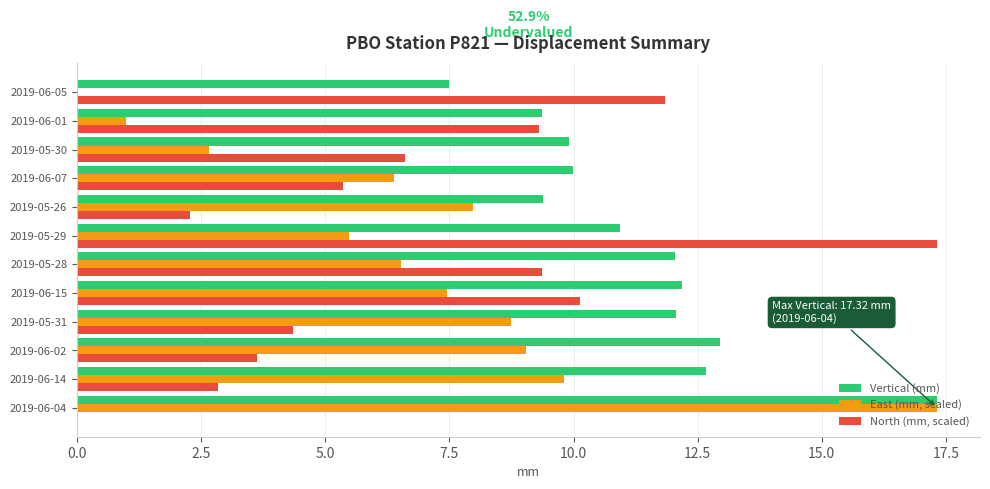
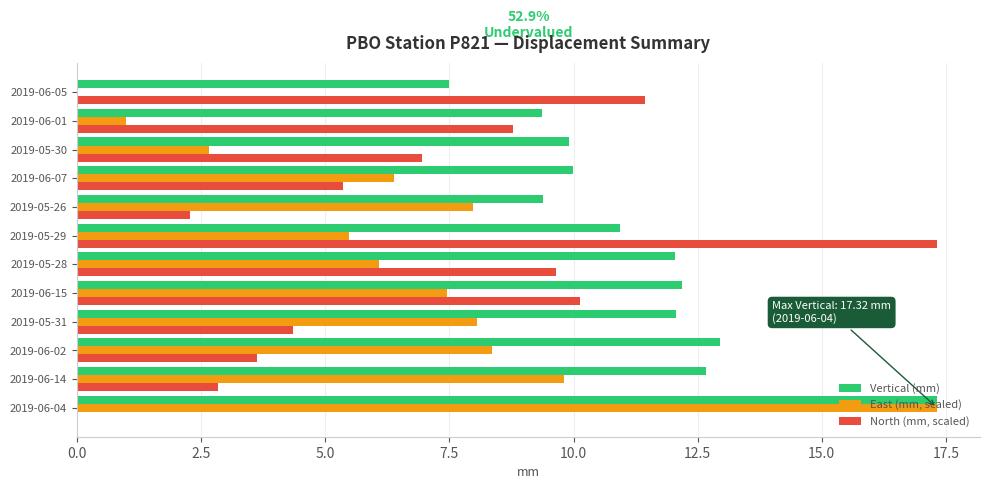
North (mm, scaled), 2019-06-05: 11.8 -> 11.4
North (mm, scaled), 2019-06-01: 9.3 -> 8.8
North (mm, scaled), 2019-05-30: 6.6 -> 7.0
East (mm, scaled), 2019-05-28: 6.5 -> 6.1
North (mm, scaled), 2019-05-28: 9.4 -> 9.7
East (mm, scaled), 2019-05-31: 8.7 -> 8.1
East (mm, scaled), 2019-06-02: 9.0 -> 8.4
